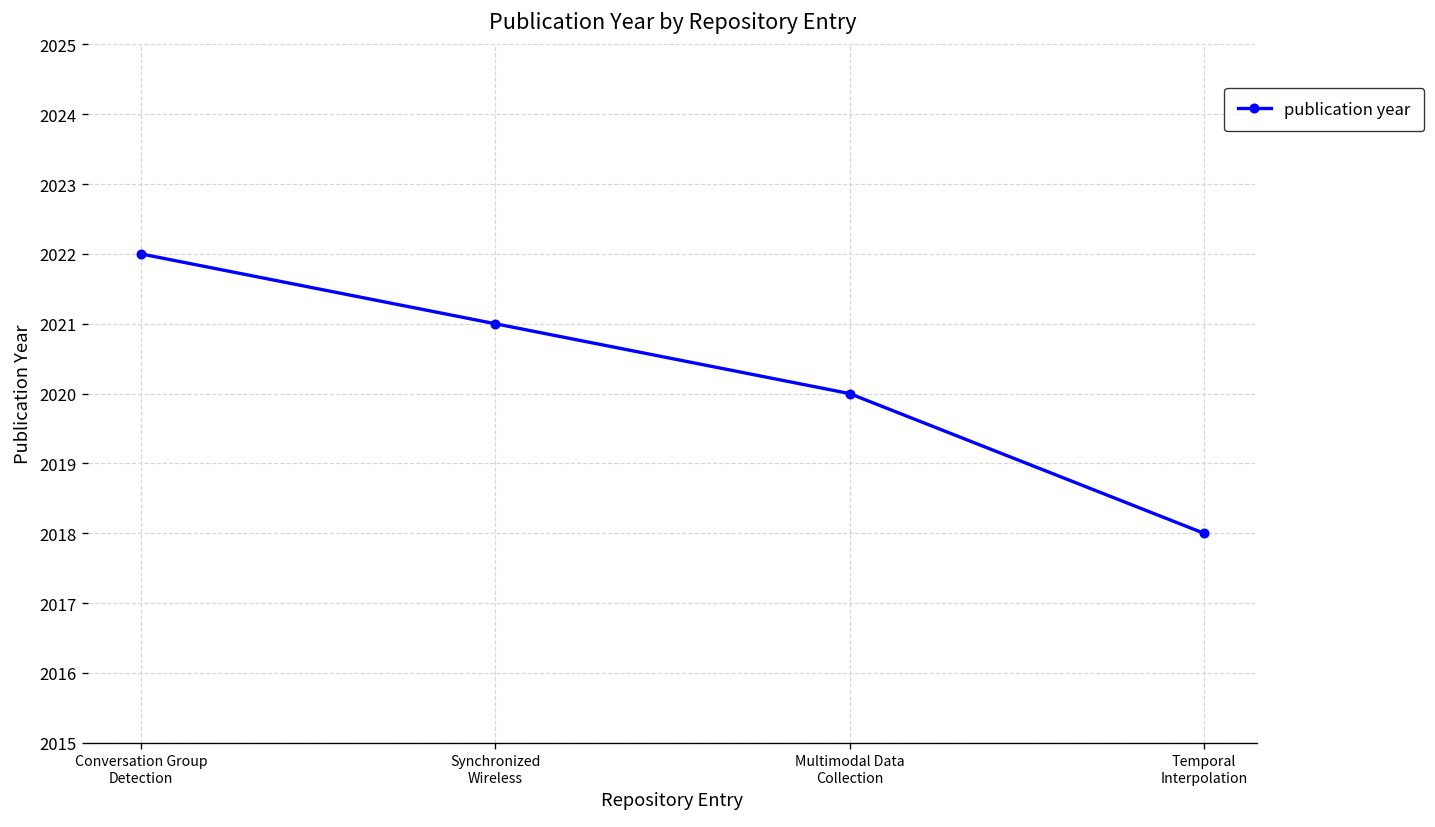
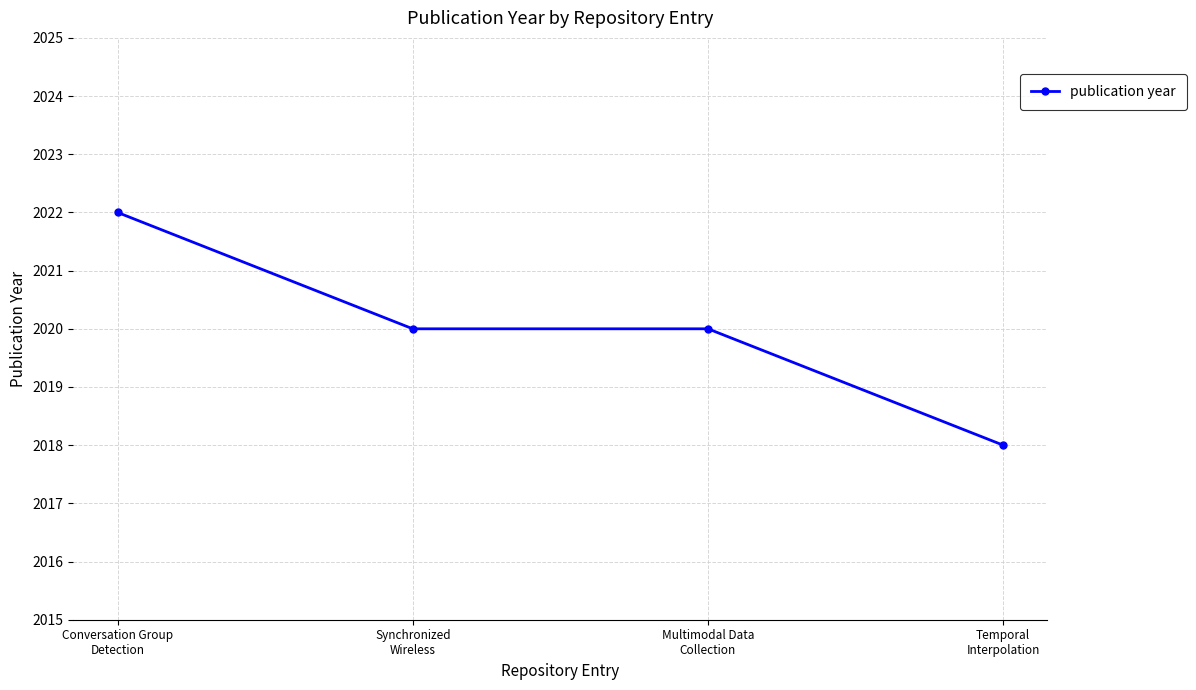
Synchronized Wireless: 2021 -> 2020
